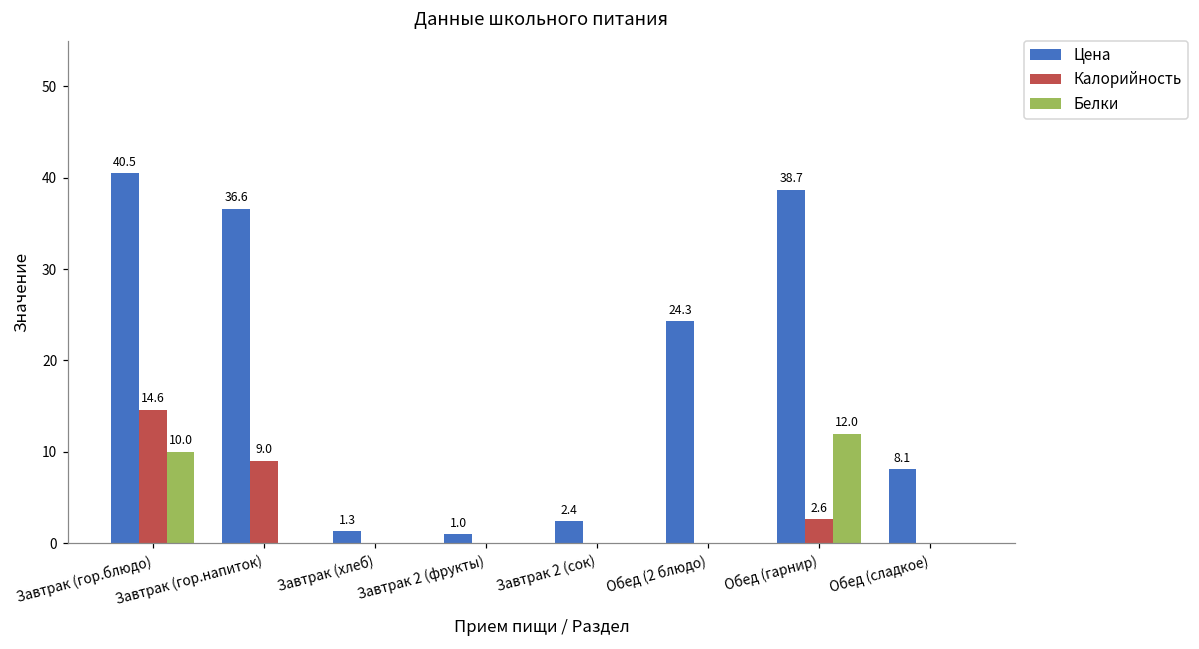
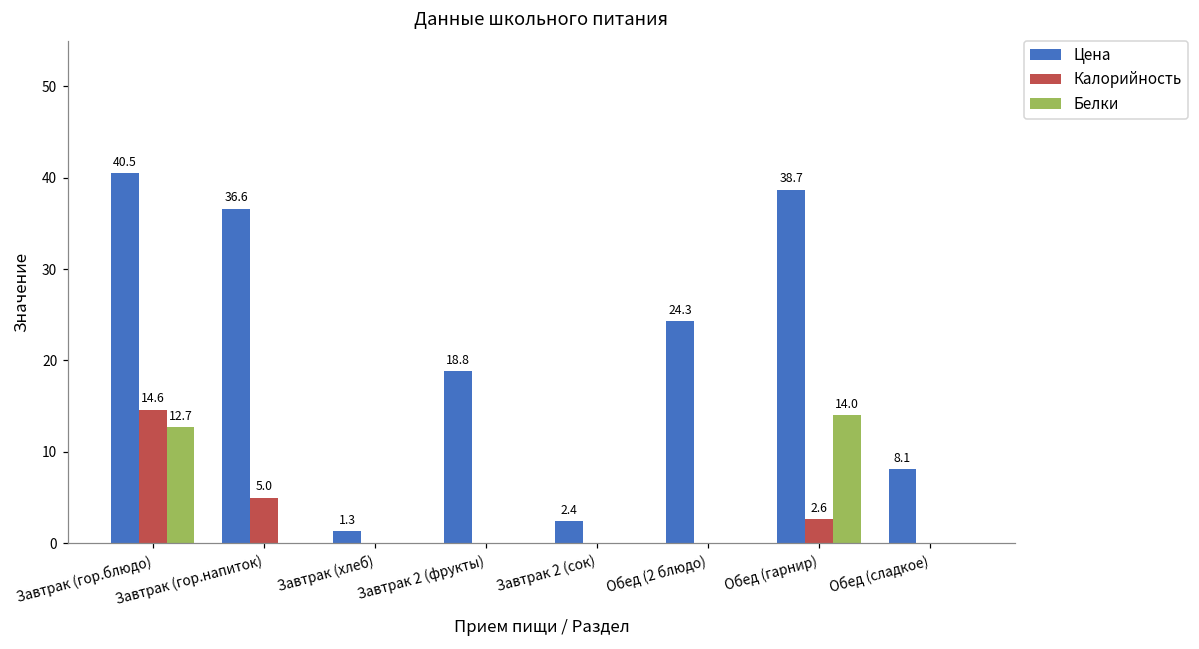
Белки, Завтрак (гор.блюдо): 10.0 -> 12.7
Калорийность, Завтрак (гор.напиток): 9.0 -> 5.0
Цена, Завтрак 2 (фрукты): 1.0 -> 18.8
Белки, Обед (гарнир): 12.0 -> 14.0
